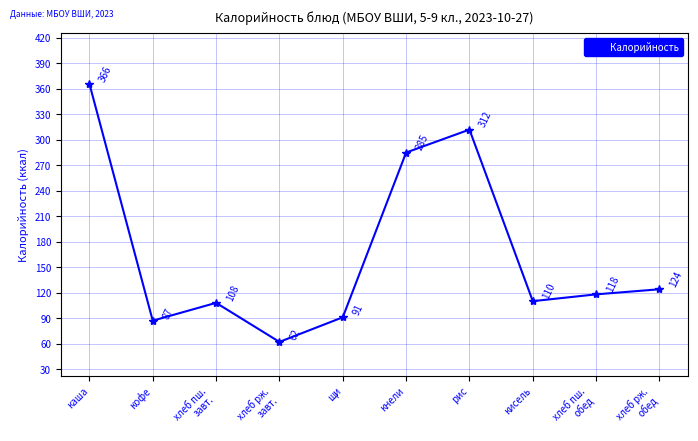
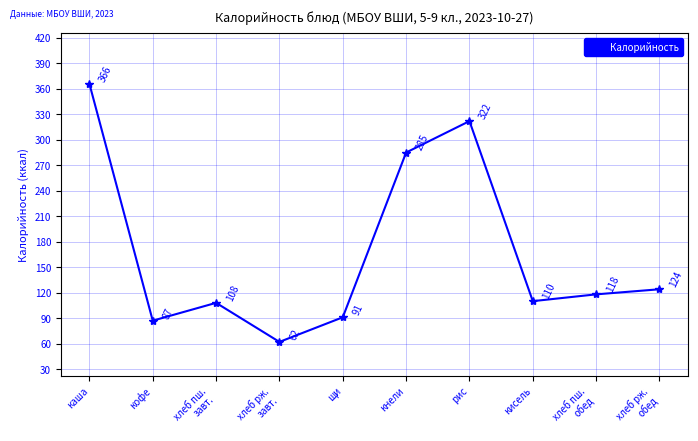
рис: 312 -> 322
